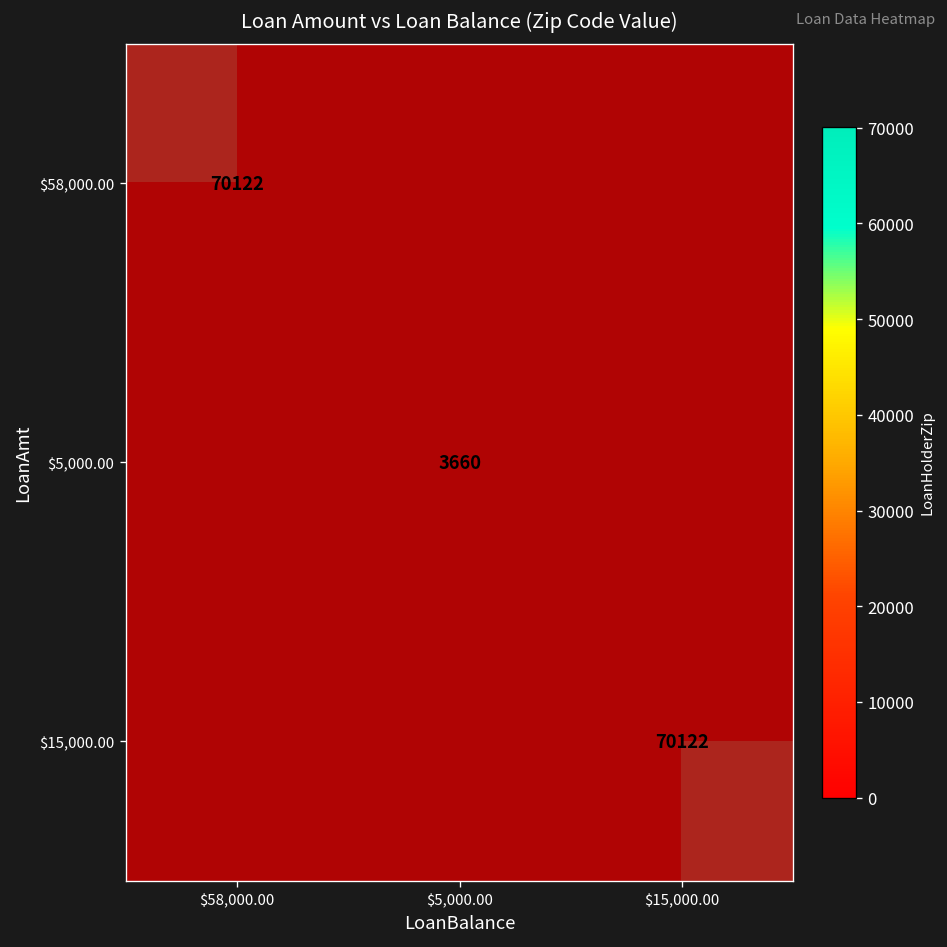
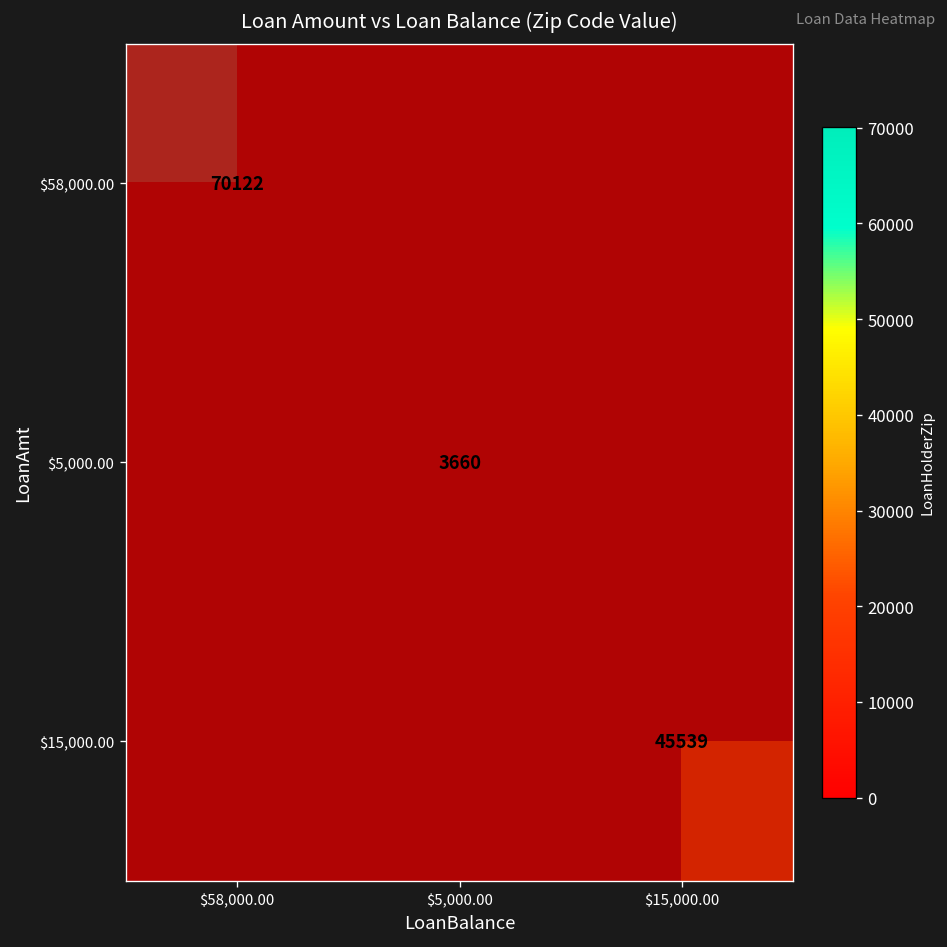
$15,000.00, $15,000.00: 70122 -> 45539
